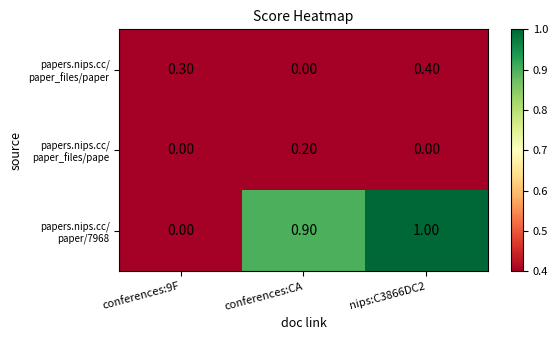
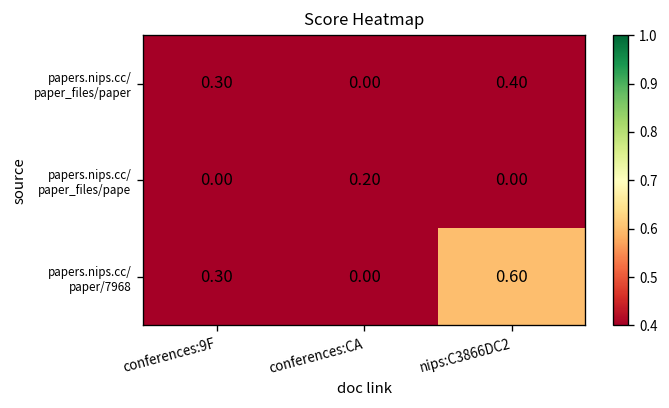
papers.nips.cc/ paper/7968, conferences:9F: 0.00 -> 0.30
papers.nips.cc/ paper/7968, conferences:CA: 0.90 -> 0.00
papers.nips.cc/ paper/7968, nips:C3866DC2: 1.00 -> 0.60
